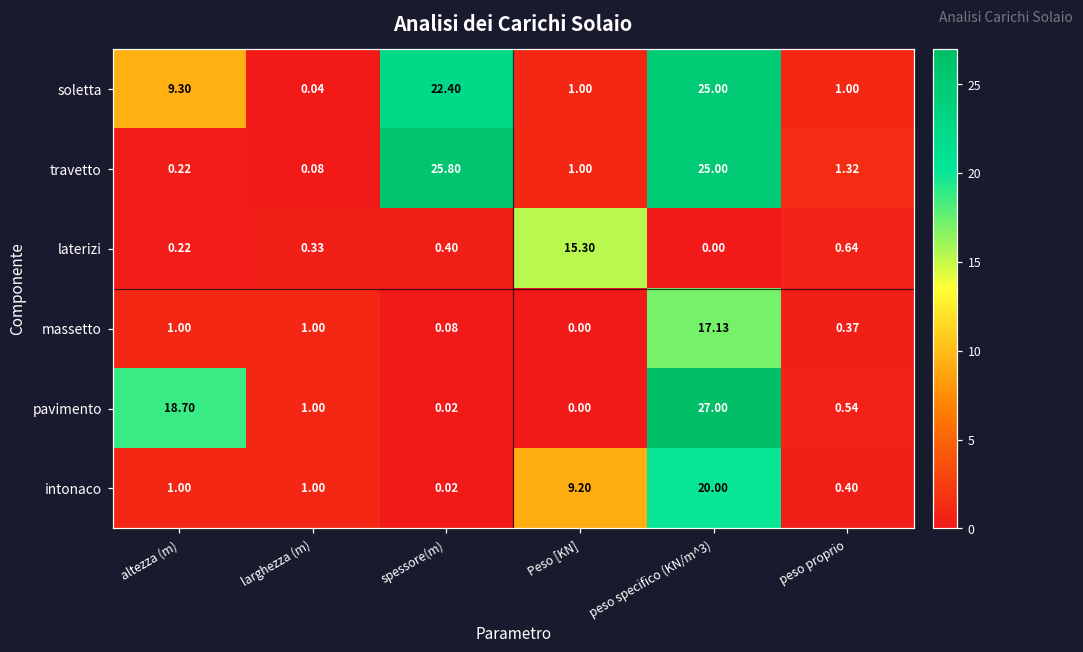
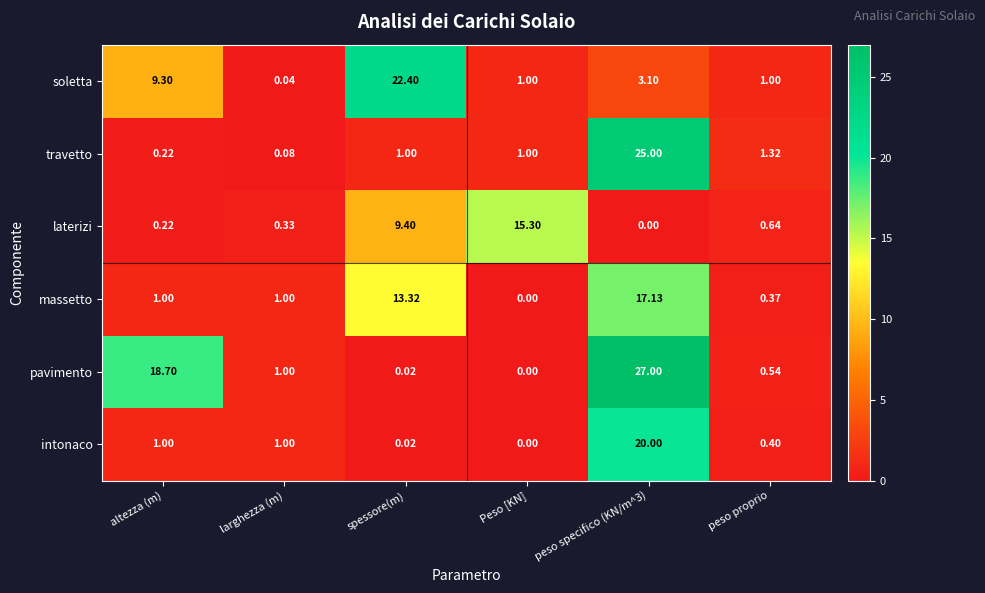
soletta, peso specifico (KN/m^3): 25.00 -> 3.10
travetto, spessore(m): 25.80 -> 1.00
laterizi, spessore(m): 0.40 -> 9.40
massetto, spessore(m): 0.08 -> 13.32
intonaco, Peso [KN]: 9.20 -> 0.00
